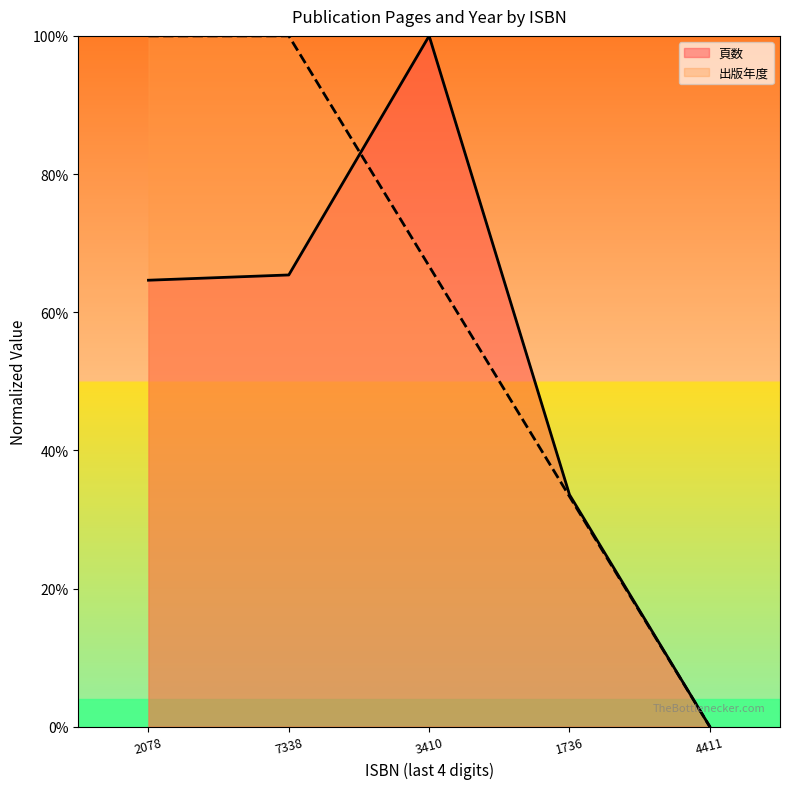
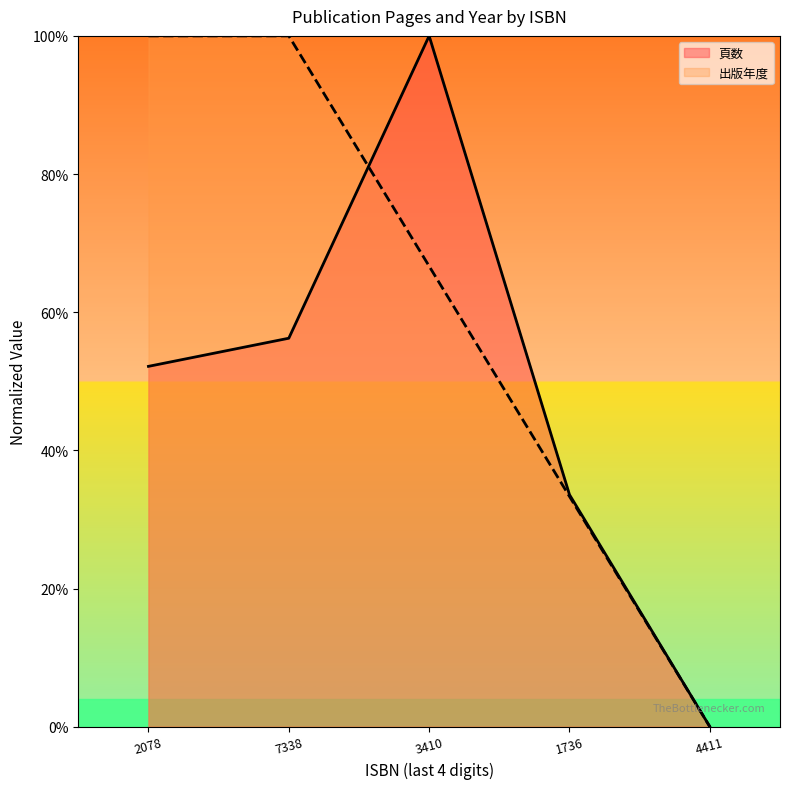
頁数, 2078: 65% -> 52%
頁数, 7338: 65% -> 56%
